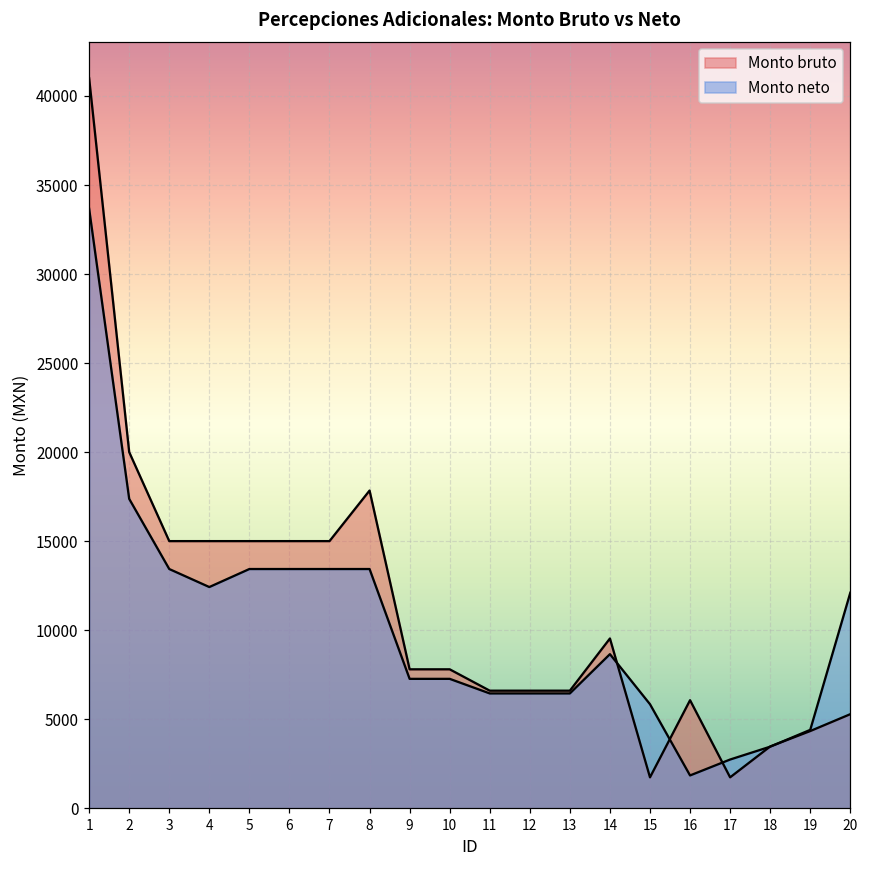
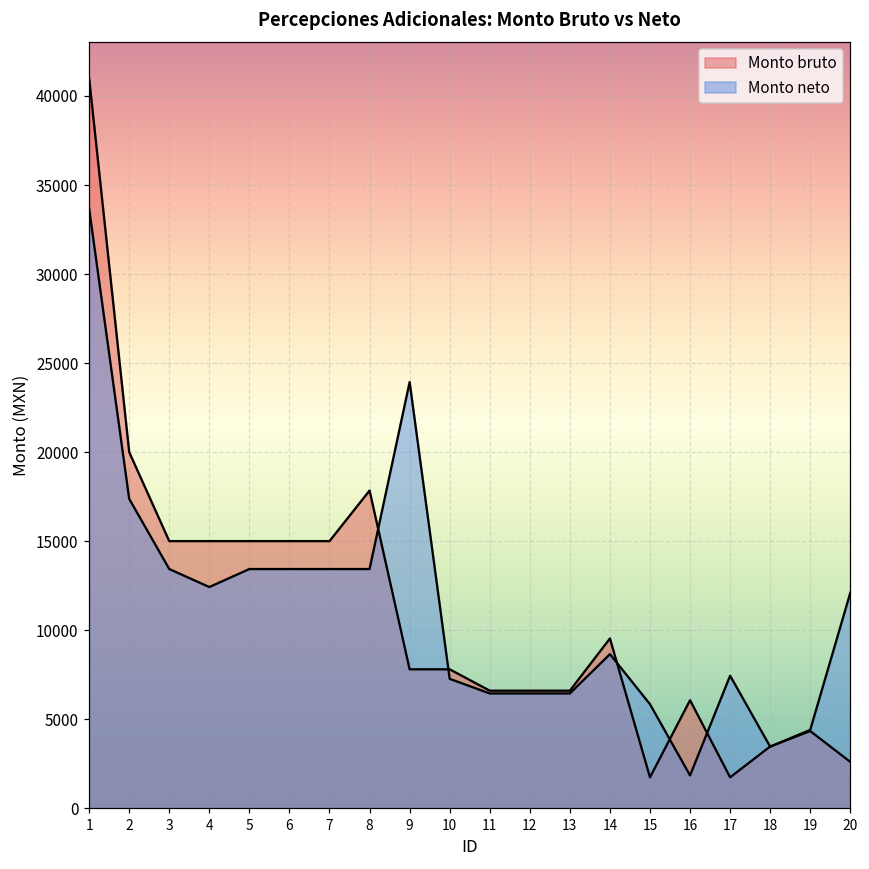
Monto neto, 9: 7300 -> 23900
Monto neto, 17: 2700 -> 7400
Monto bruto, 20: 5300 -> 2600
